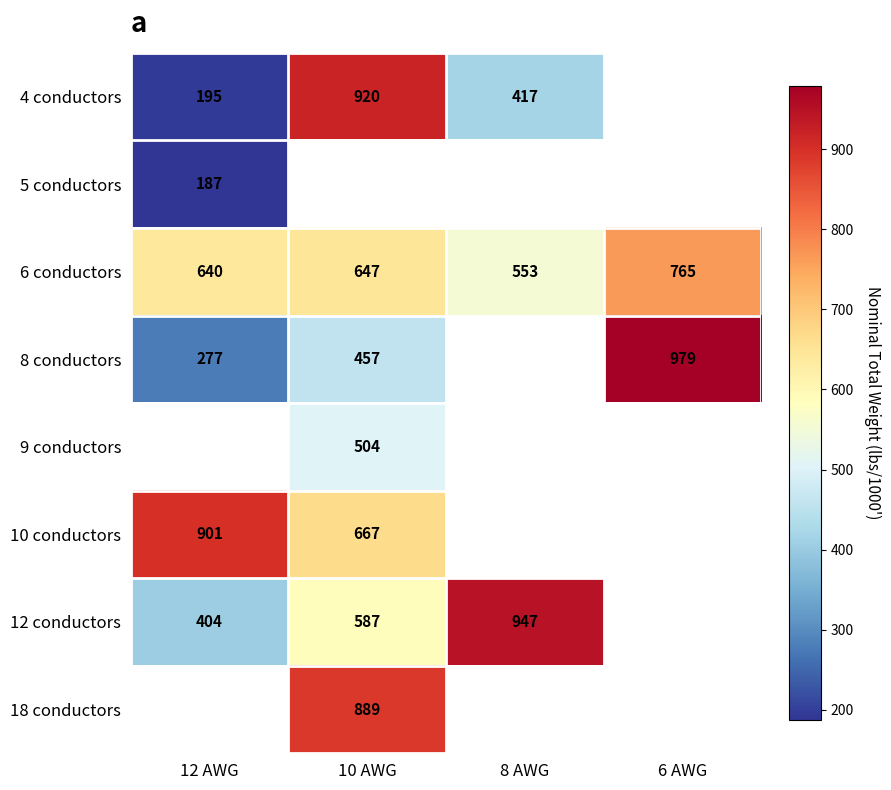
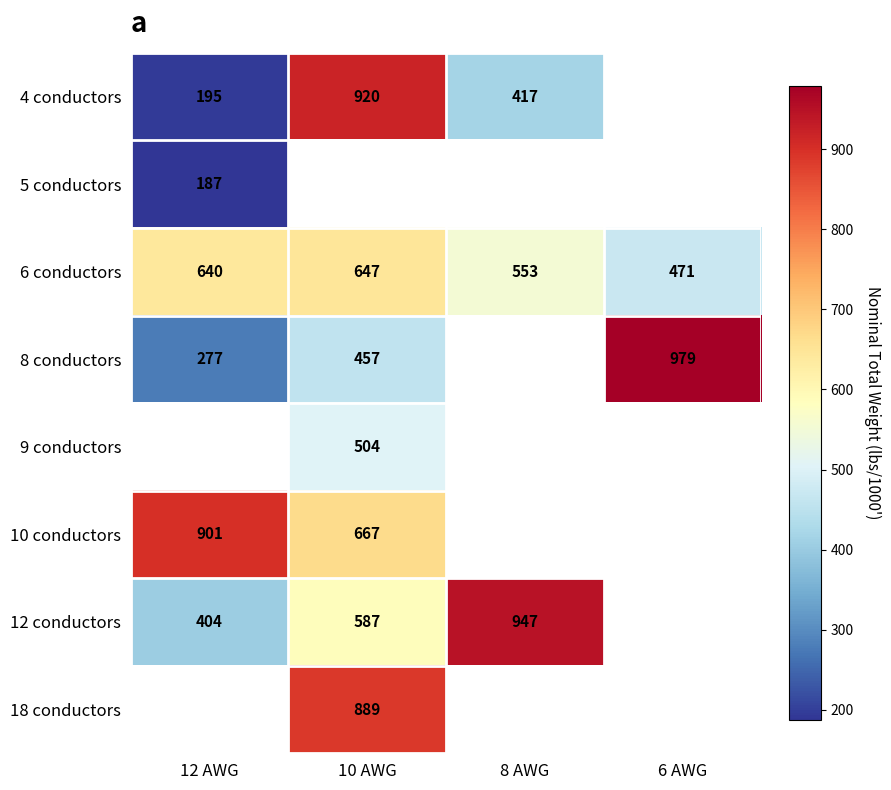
6 conductors, 6 AWG: 765 -> 471
